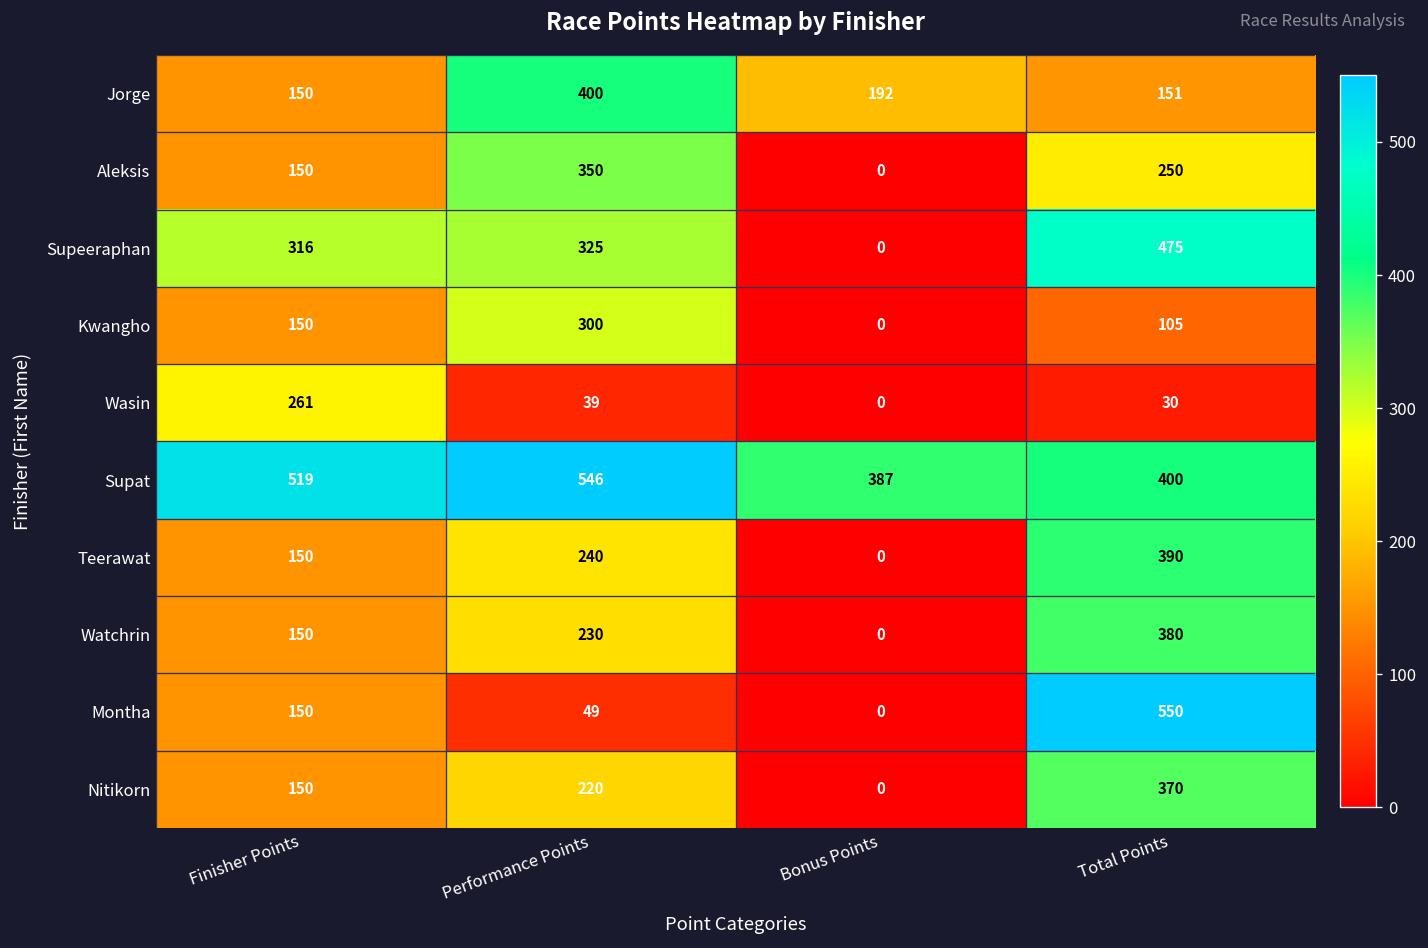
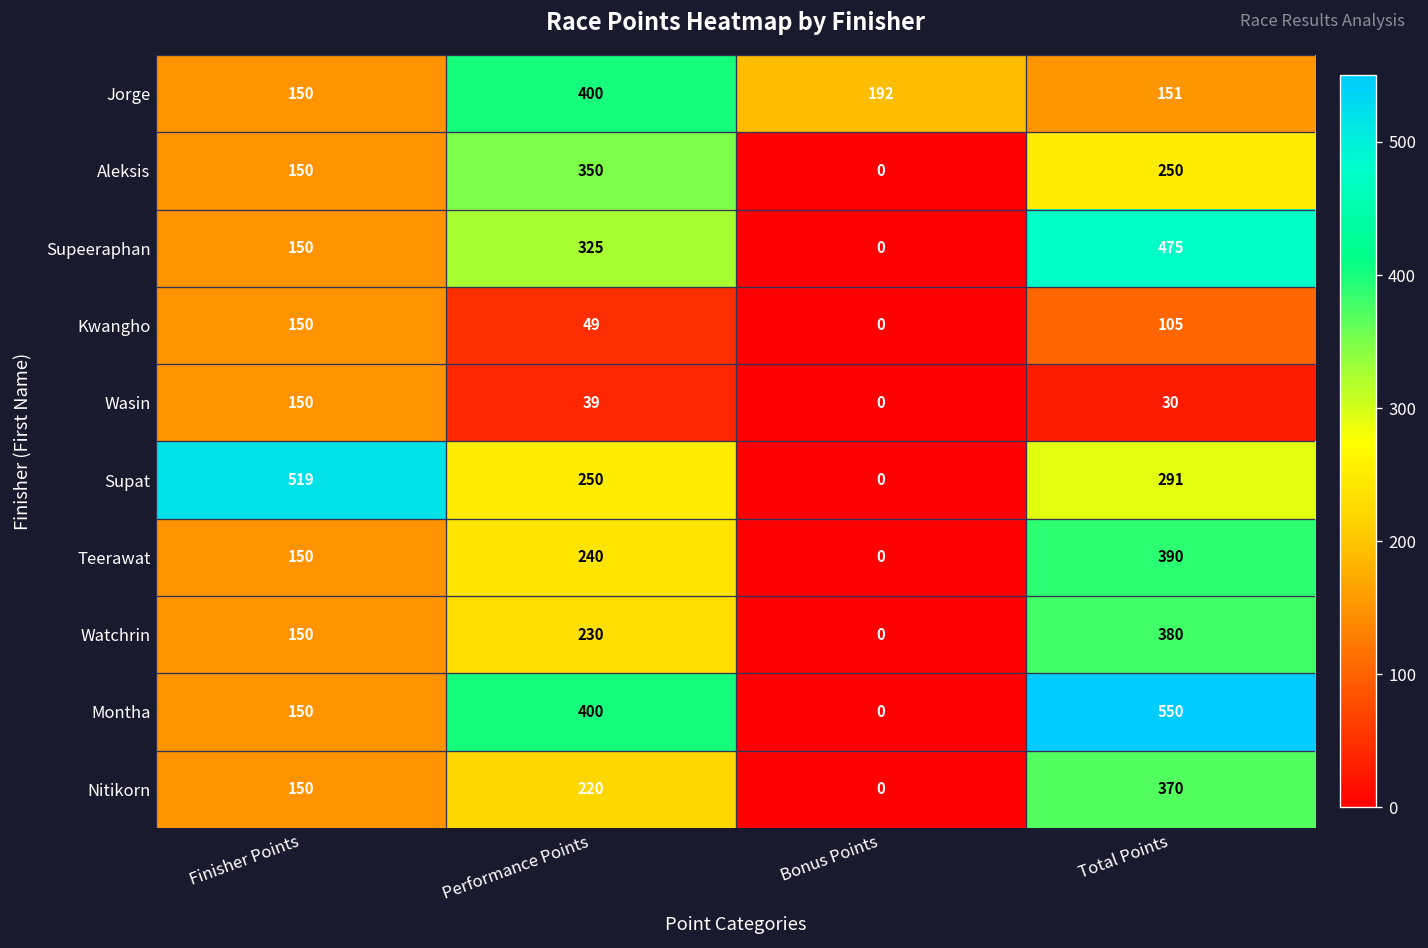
Supeeraphan, Finisher Points: 316 -> 150
Kwangho, Performance Points: 300 -> 49
Wasin, Finisher Points: 261 -> 150
Supat, Performance Points: 546 -> 250
Supat, Bonus Points: 387 -> 0
Supat, Total Points: 400 -> 291
Montha, Performance Points: 49 -> 400
